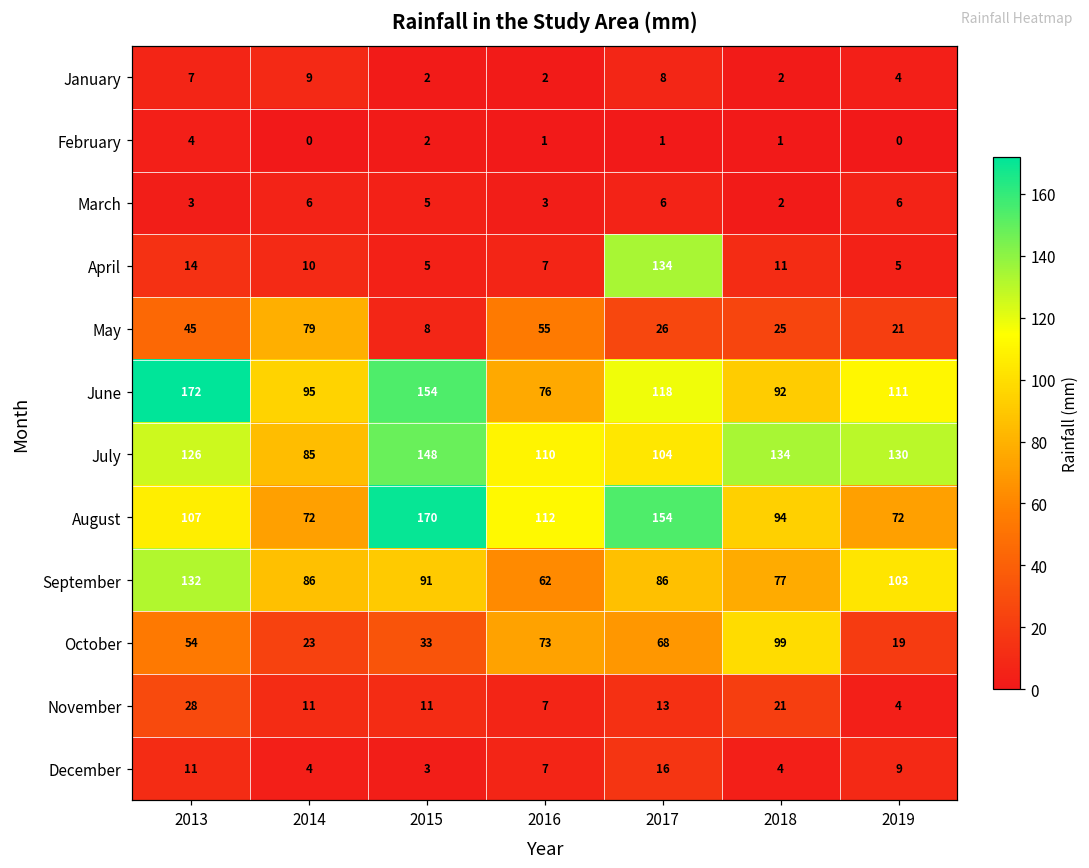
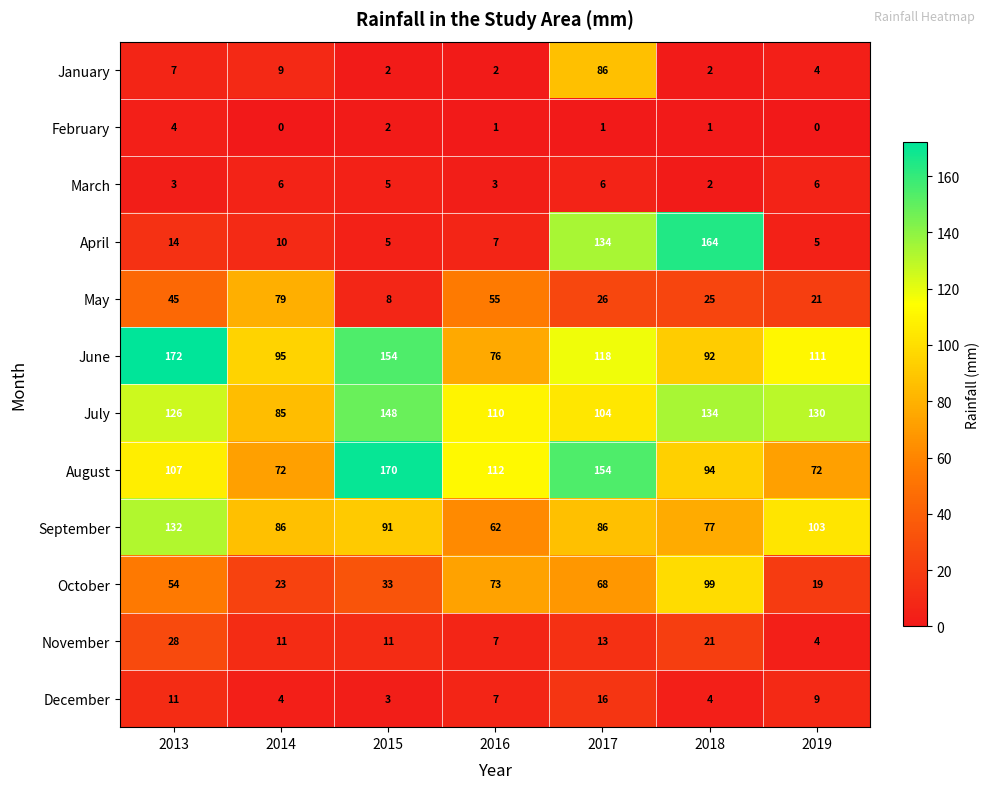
January, 2017: 8 -> 86
April, 2018: 11 -> 164
